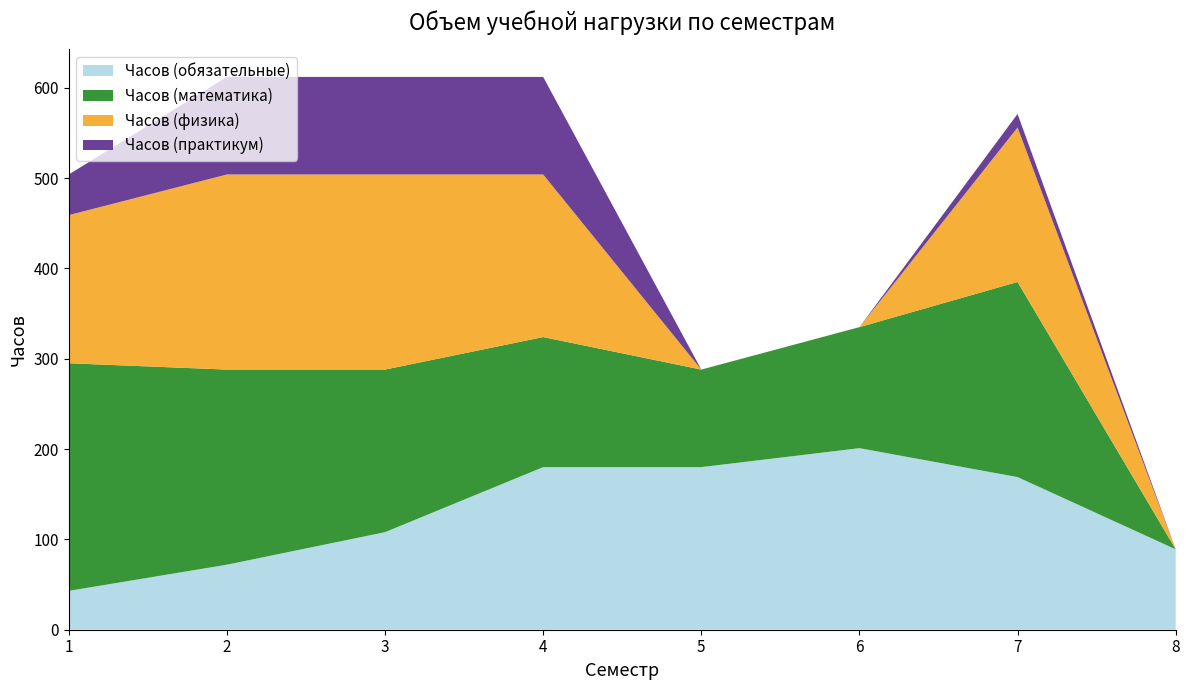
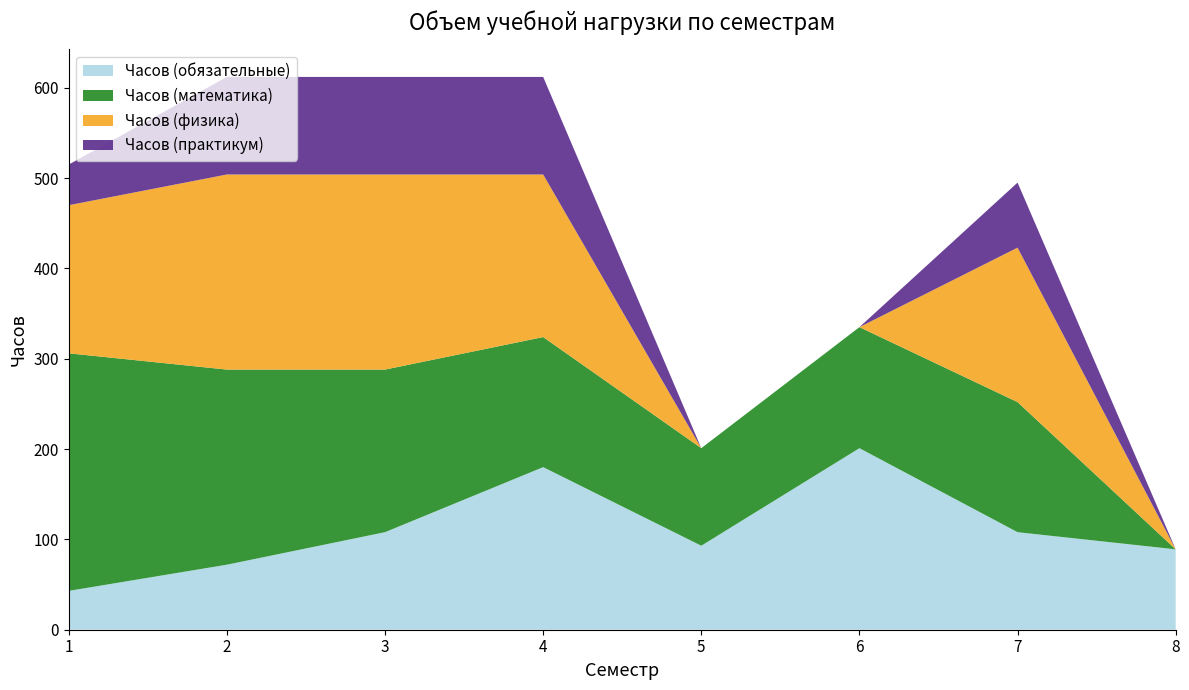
Часов (математика), 1: 250 -> 260
Часов (обязательные), 5: 180 -> 90
Часов (обязательные), 7: 170 -> 110
Часов (математика), 7: 220 -> 140
Часов (практикум), 7: 20 -> 70
